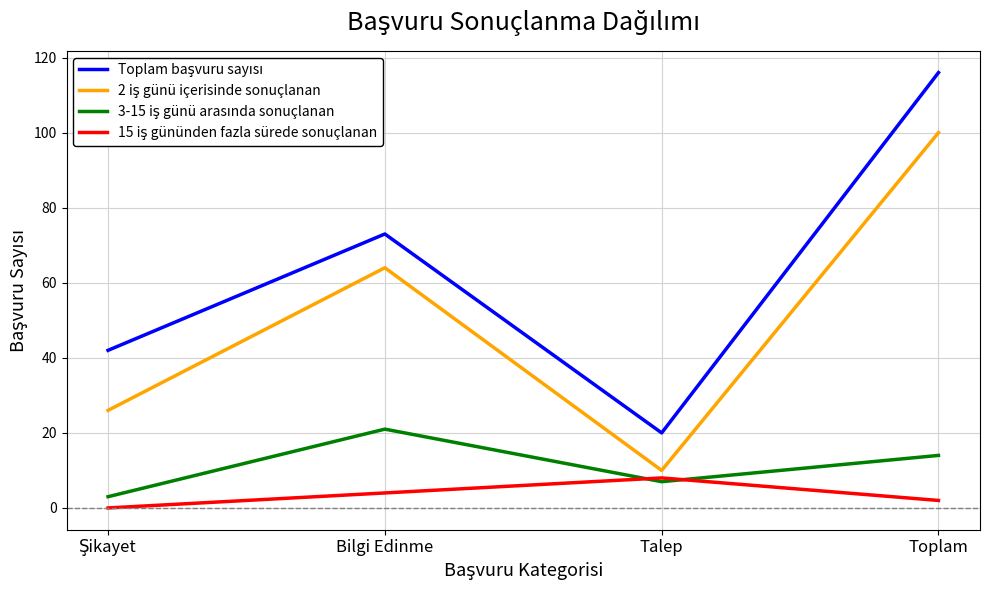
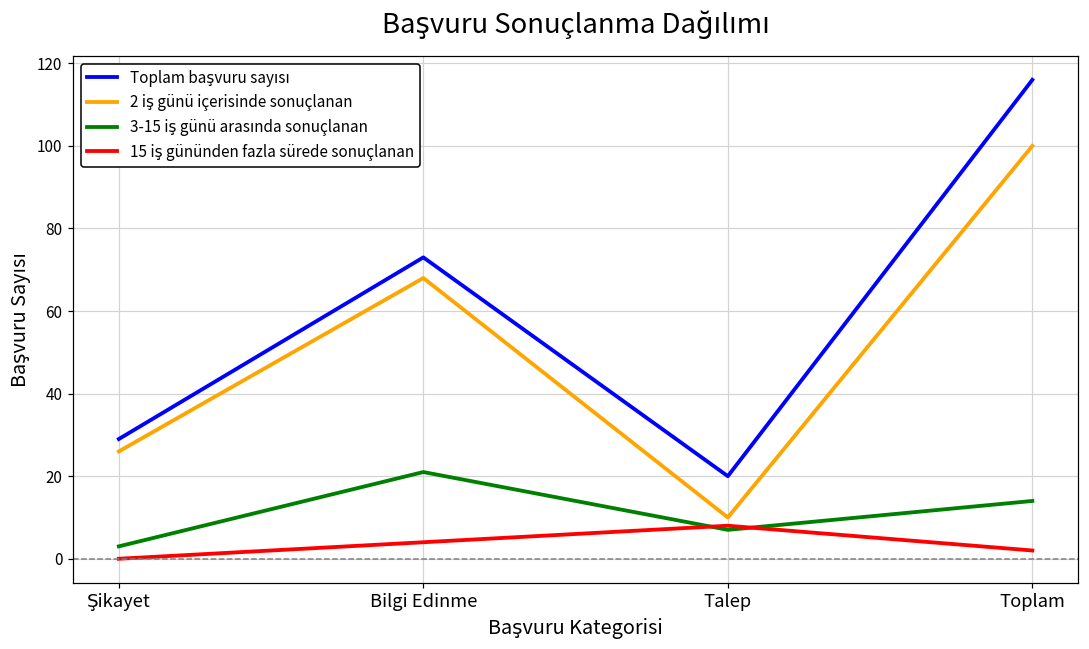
Toplam başvuru sayısı, Şikayet: 42 -> 29
2 iş günü içerisinde sonuçlanan, Bilgi Edinme: 64 -> 68
